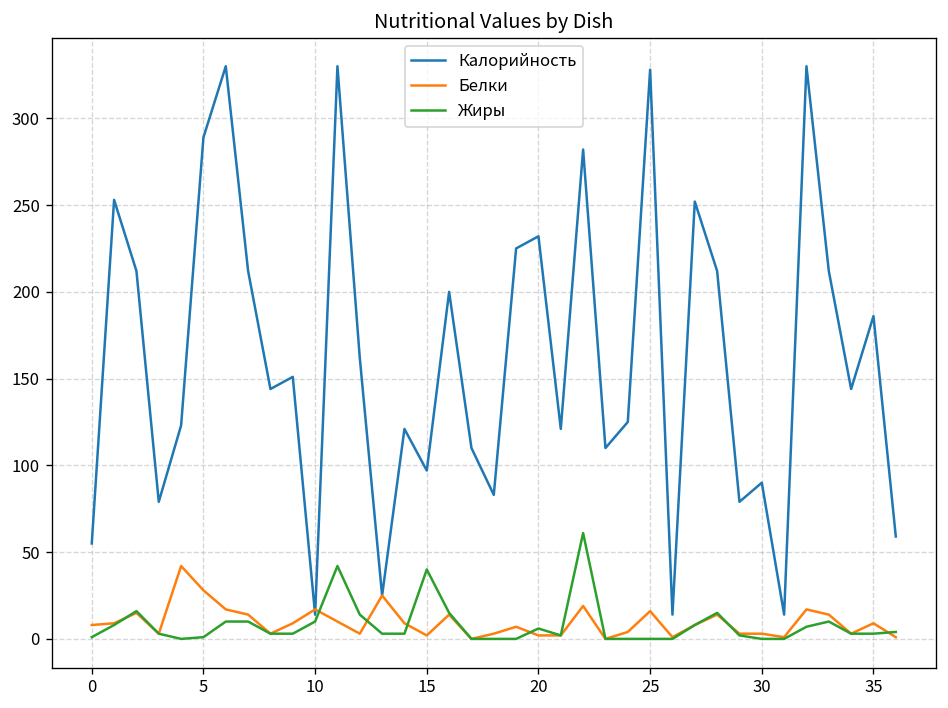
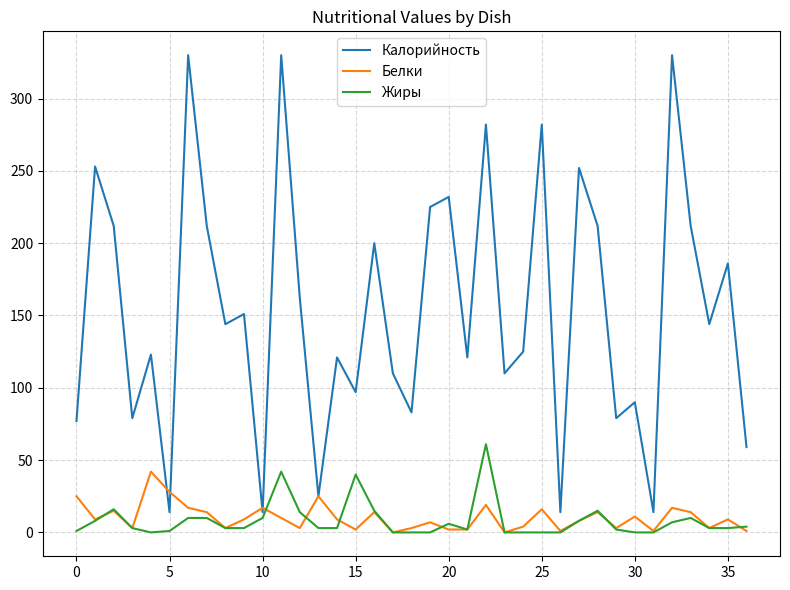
Калорийность, 0: 55 -> 77
Белки, 0: 8 -> 25
Калорийность, 5: 289 -> 14
Калорийность, 25: 328 -> 282
Белки, 30: 3 -> 11
